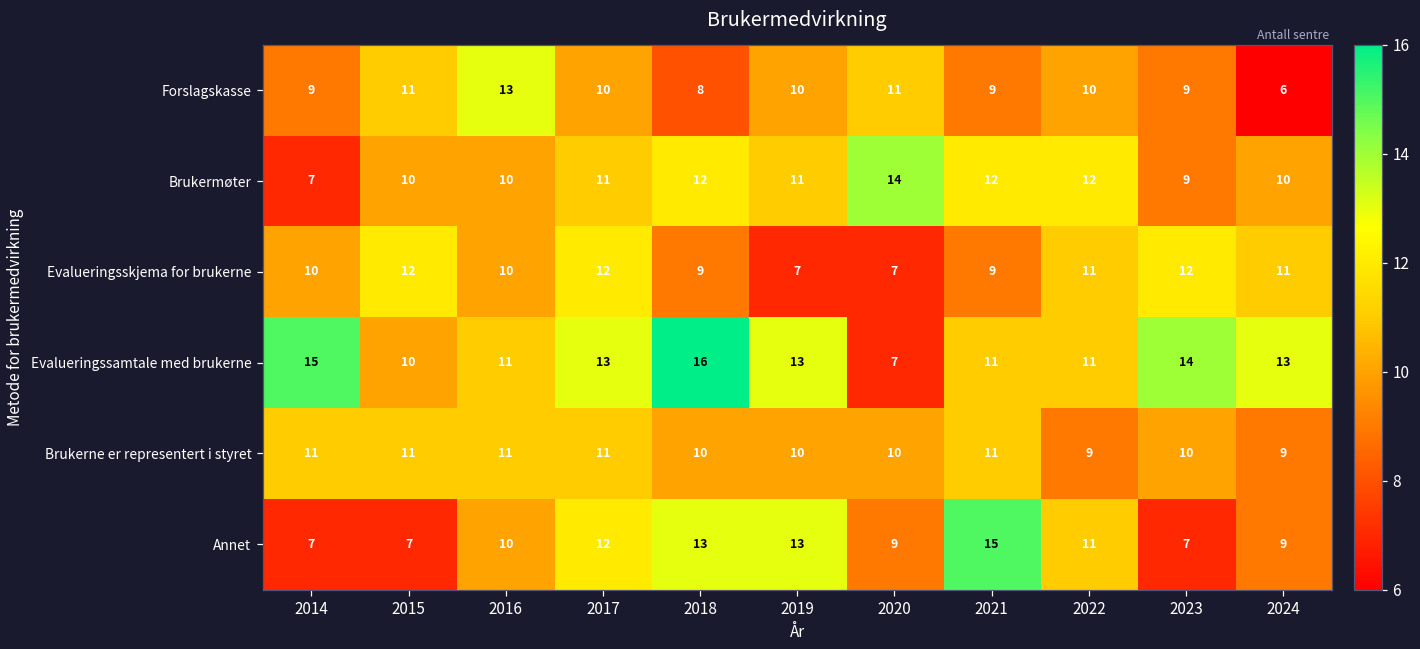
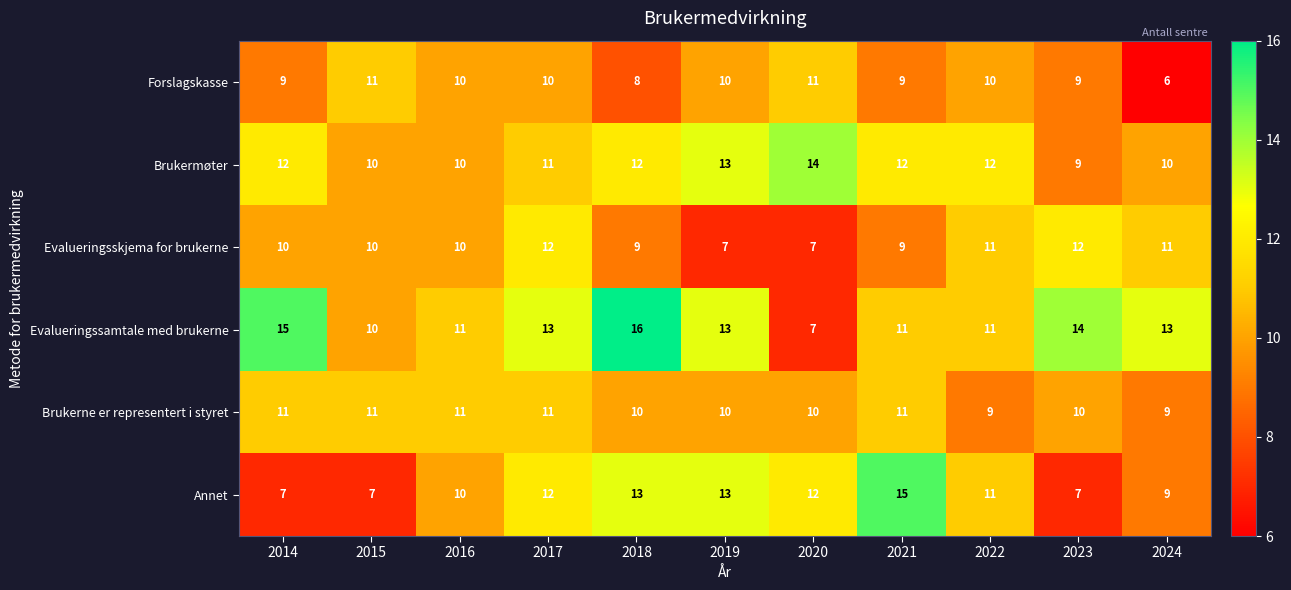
Forslagskasse, 2016: 13 -> 10
Brukermøter, 2014: 7 -> 12
Brukermøter, 2019: 11 -> 13
Evalueringsskjema for brukerne, 2015: 12 -> 10
Annet, 2020: 9 -> 12
